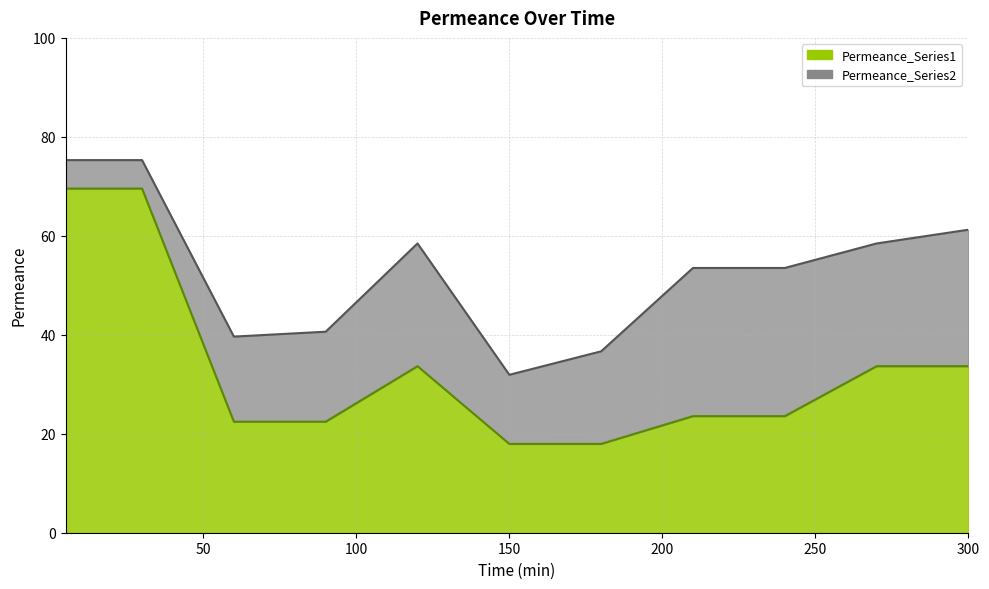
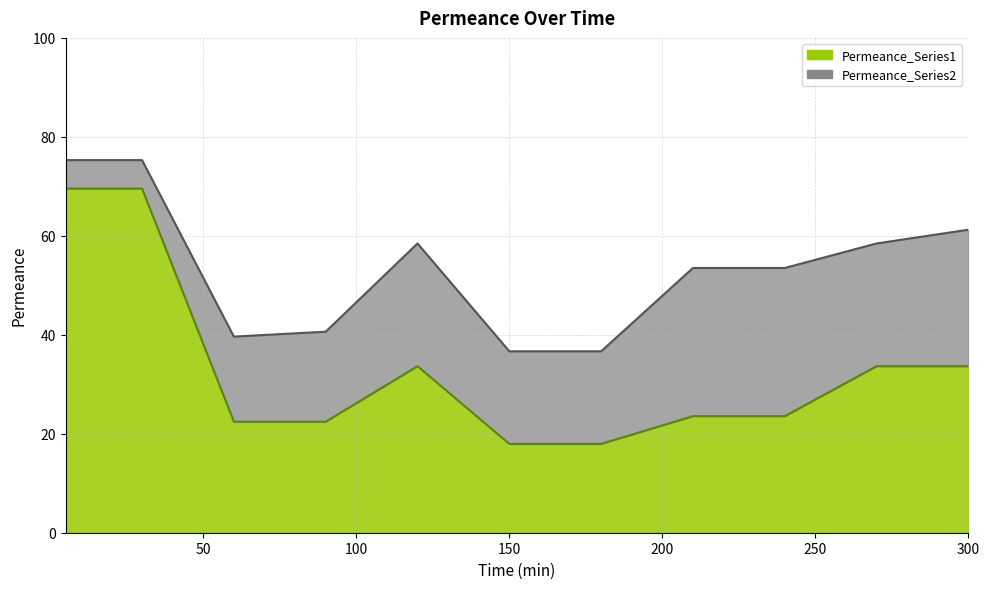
Permeance_Series2, 150: 32 -> 37
